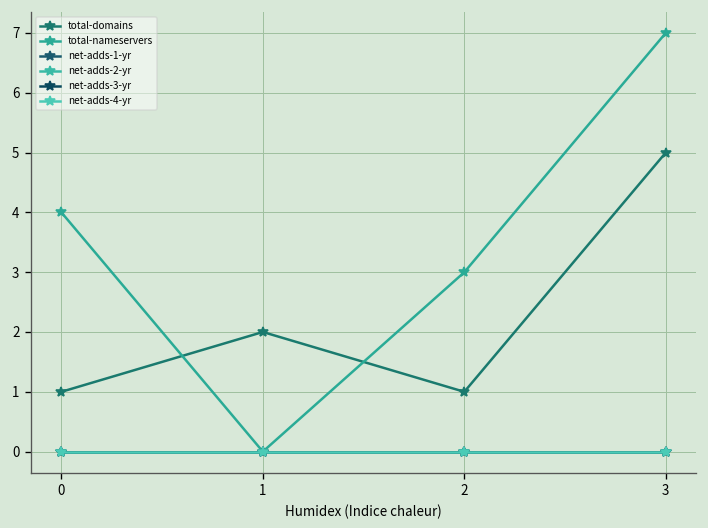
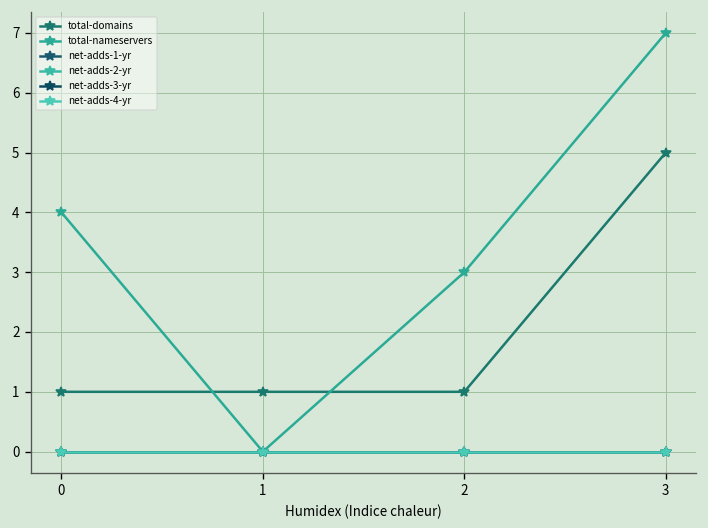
total-domains, 1: 2 -> 1
